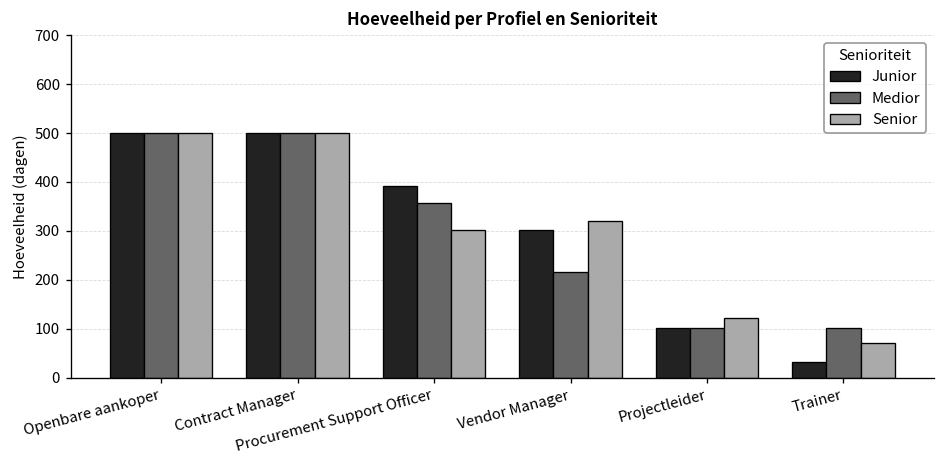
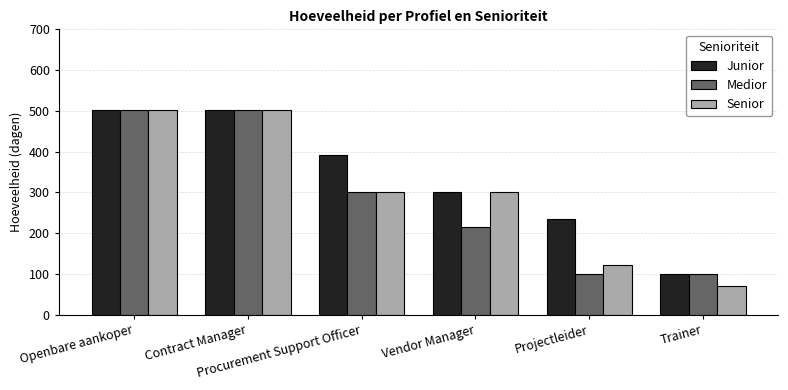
Medior, Procurement Support Officer: 360 -> 300
Senior, Vendor Manager: 320 -> 300
Junior, Projectleider: 100 -> 240
Junior, Trainer: 30 -> 100
